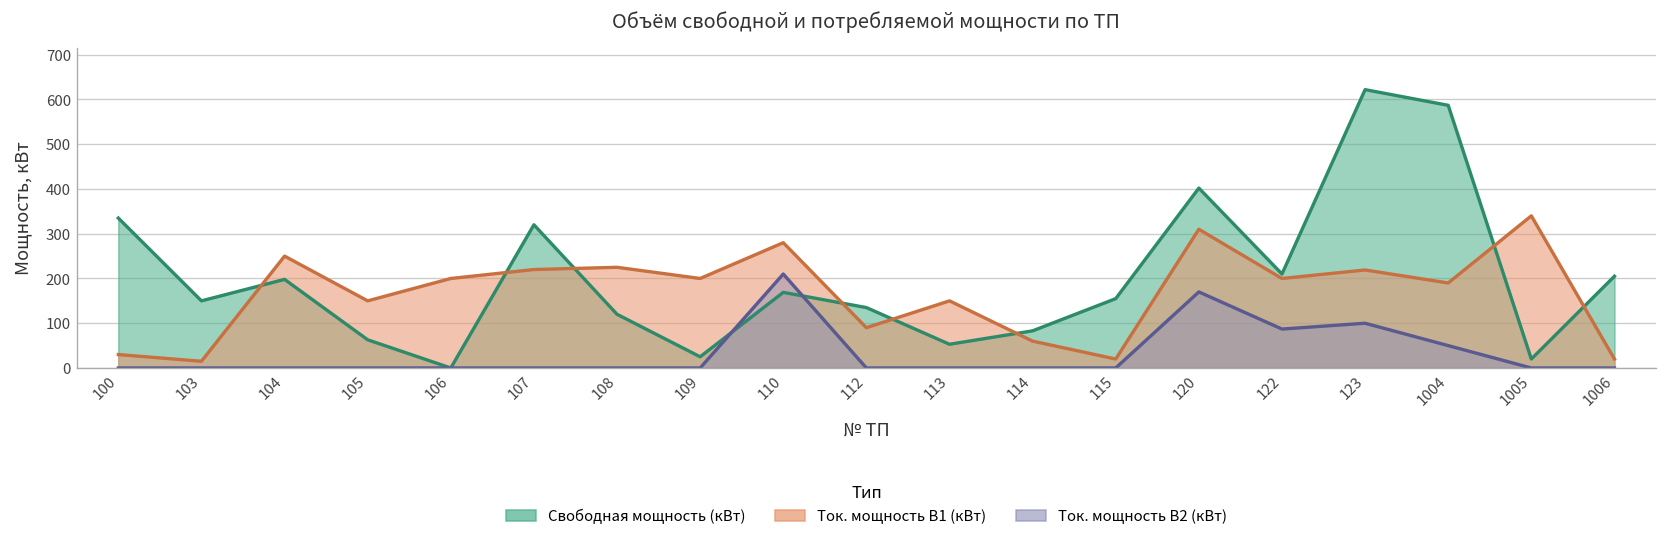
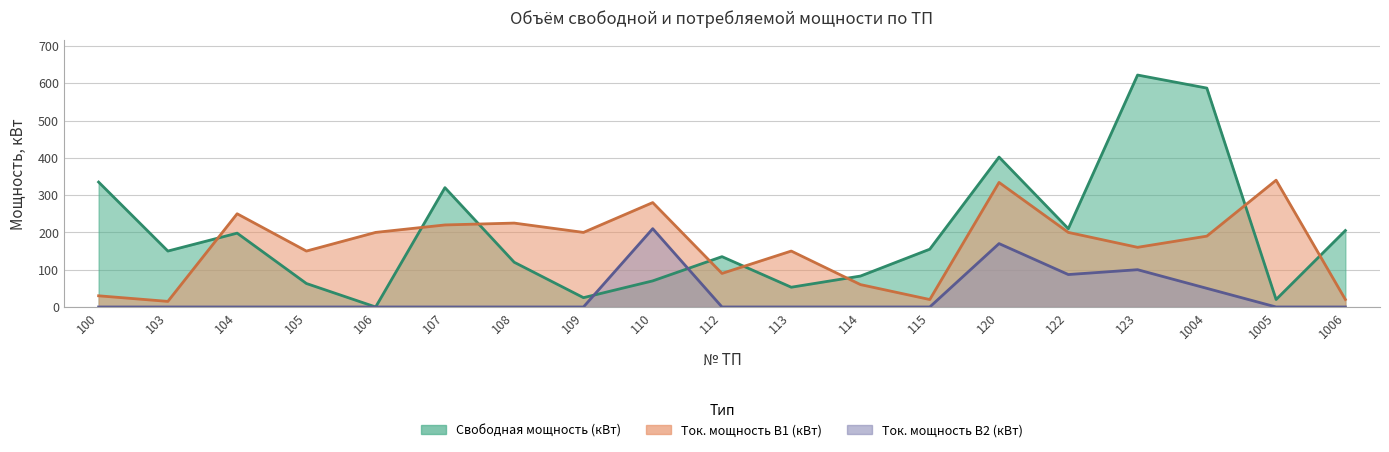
Свободная мощность (кВт), 110: 170 -> 70
Ток. мощность В1 (кВт), 120: 310 -> 330
Ток. мощность В1 (кВт), 123: 220 -> 160
